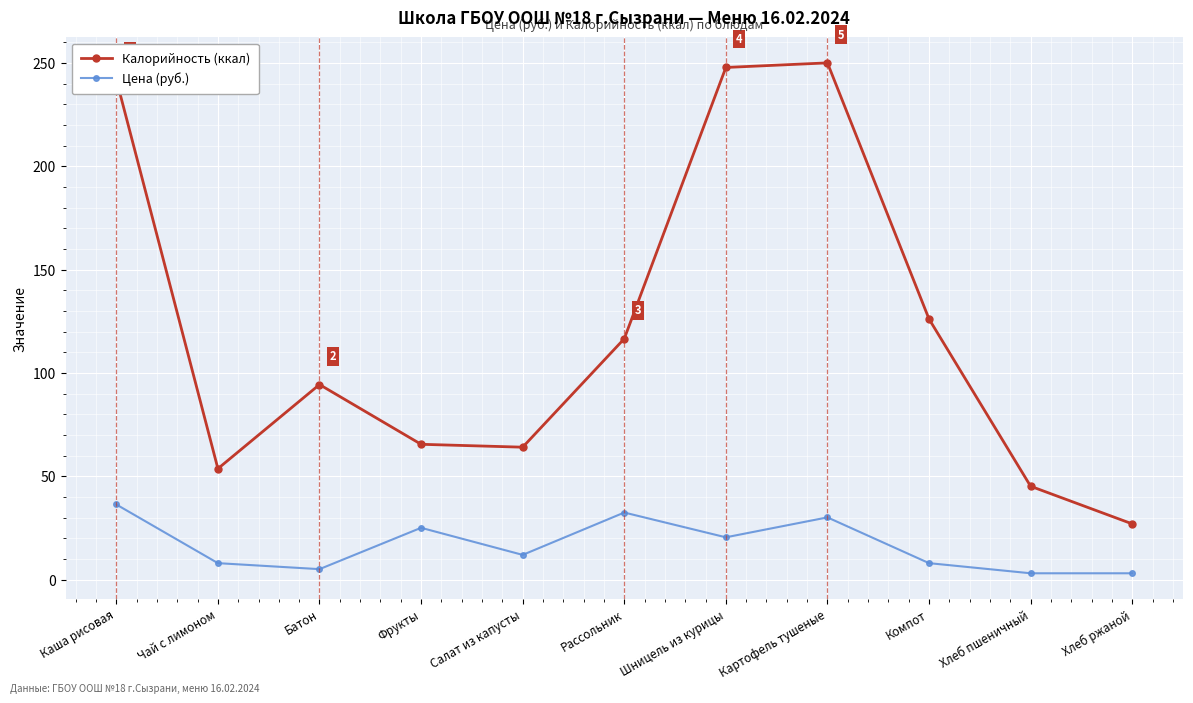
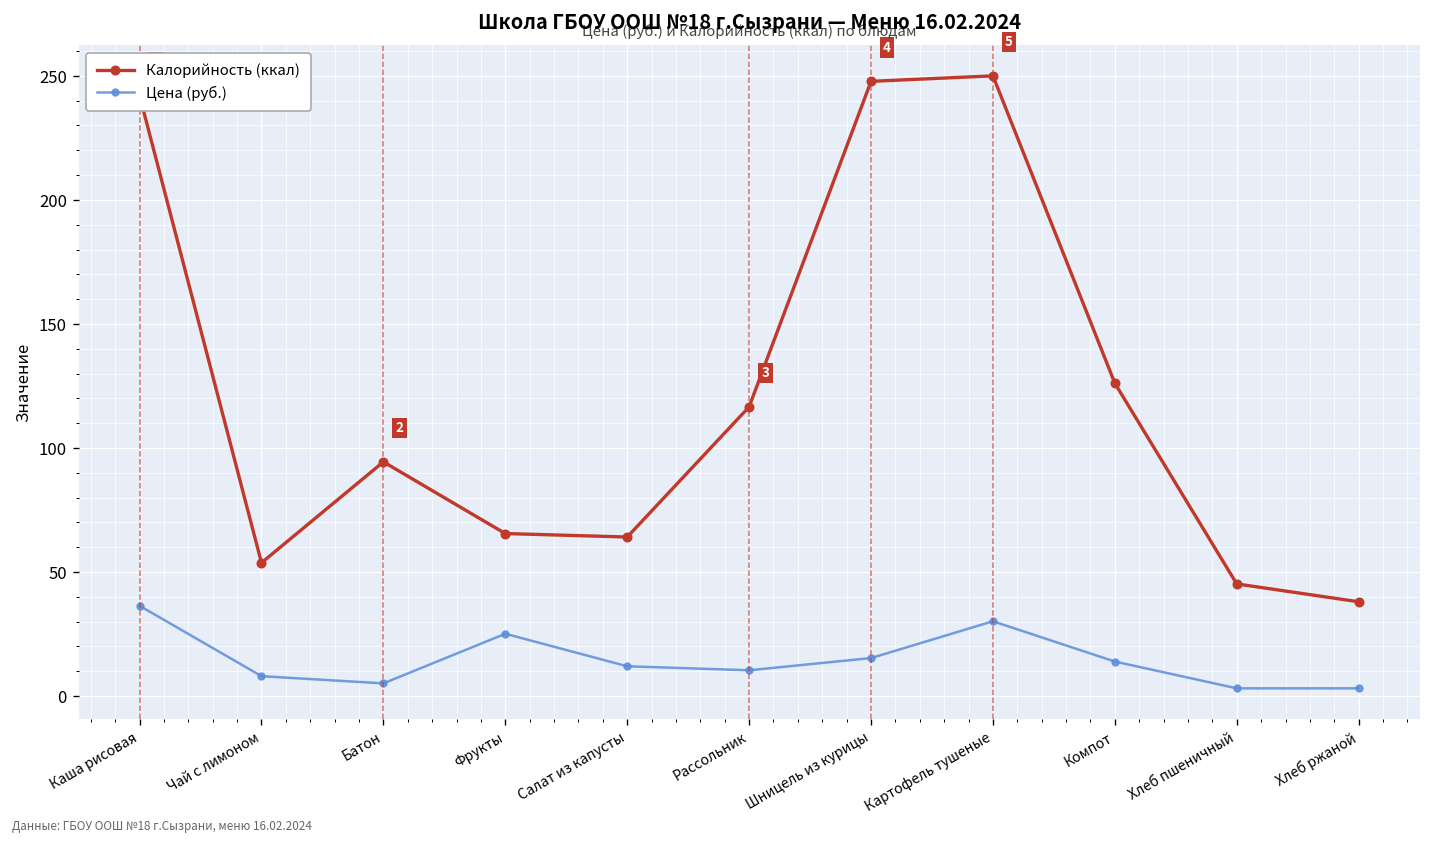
Цена (руб.), Рассольник: 32 -> 10
Цена (руб.), Шницель из курицы: 21 -> 15
Цена (руб.), Компот: 8 -> 14
Калорийность (ккал), Хлеб ржаной: 27 -> 38
